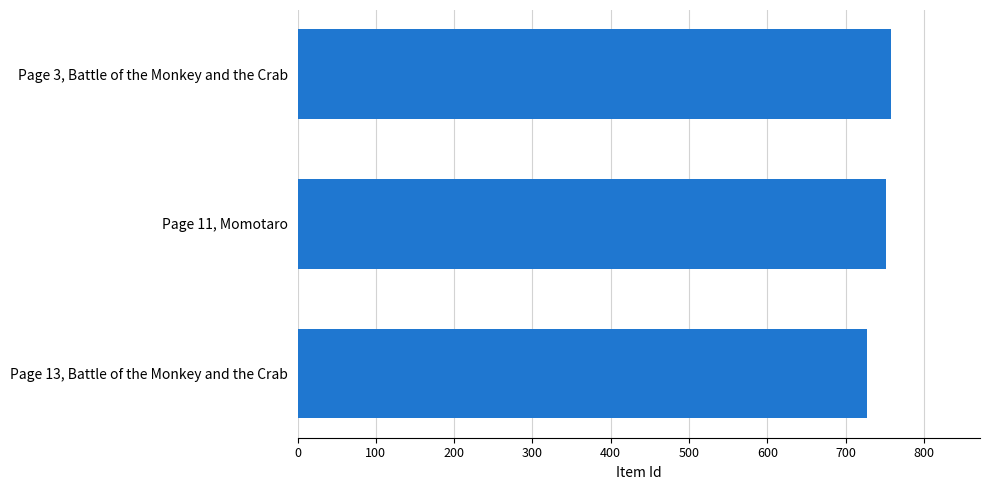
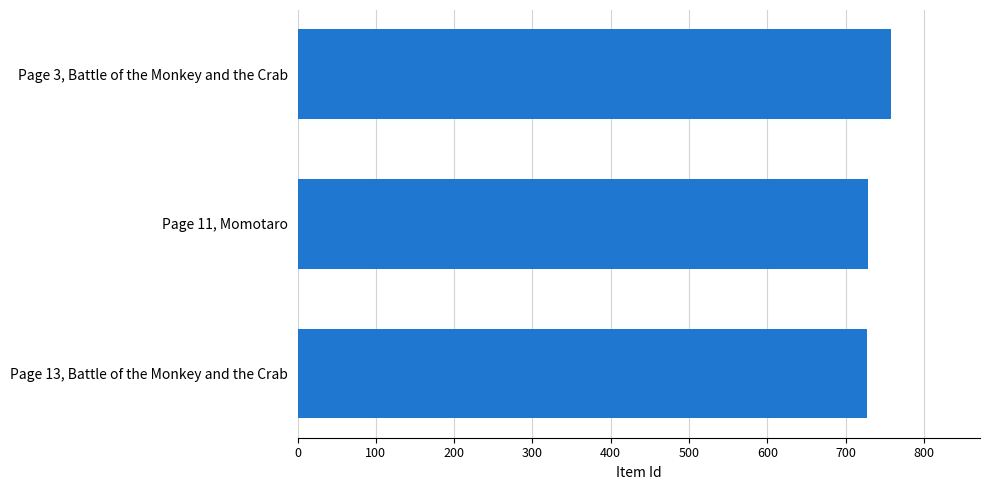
Page 11, Momotaro: 750 -> 730
